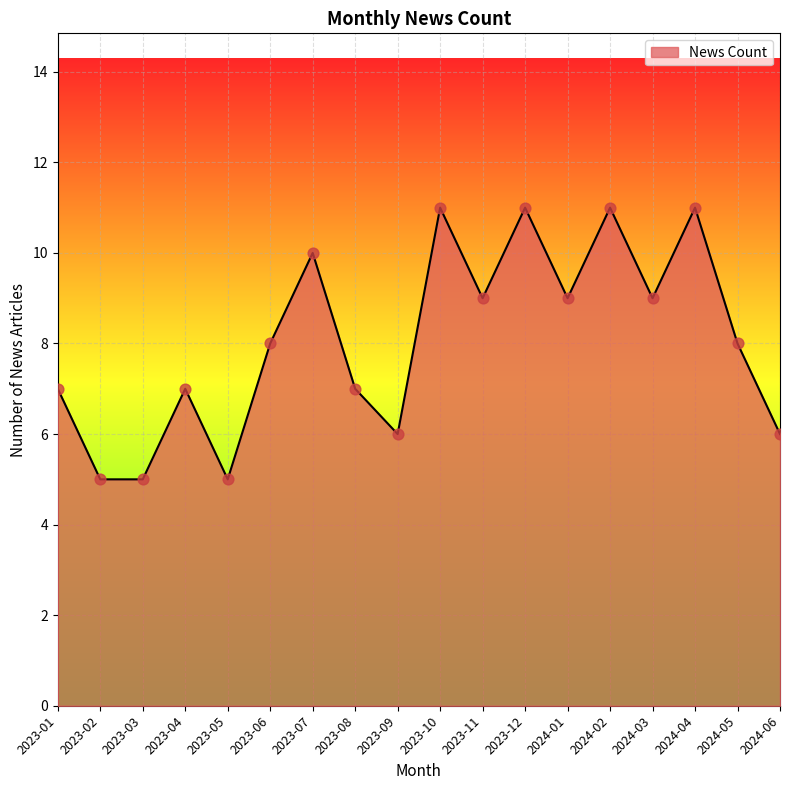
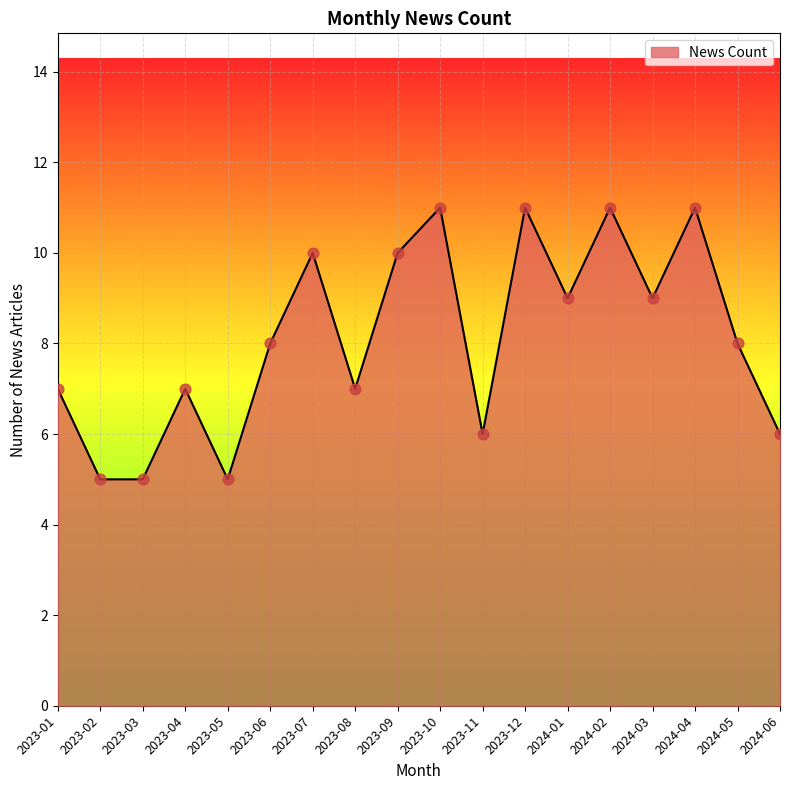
2023-09: 6 -> 10
2023-11: 9 -> 6
